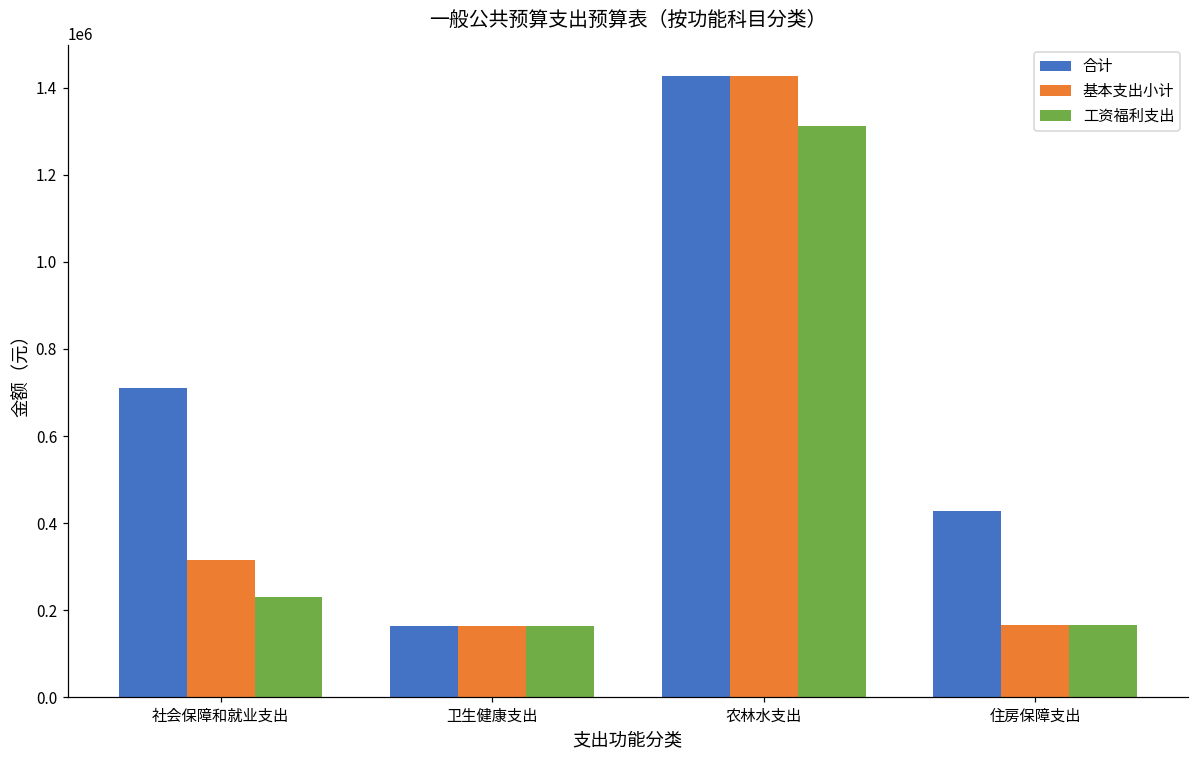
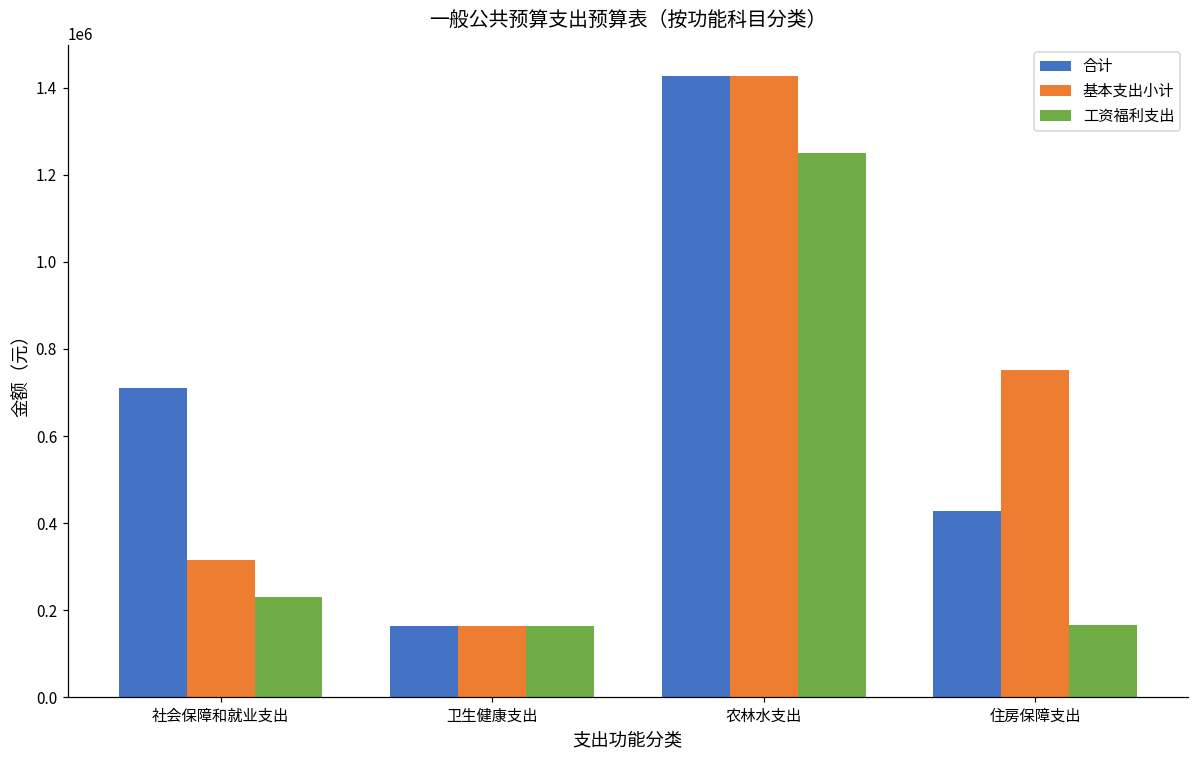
工资福利支出, 农林水支出: 1310000 -> 1250000
基本支出小计, 住房保障支出: 170000 -> 750000
